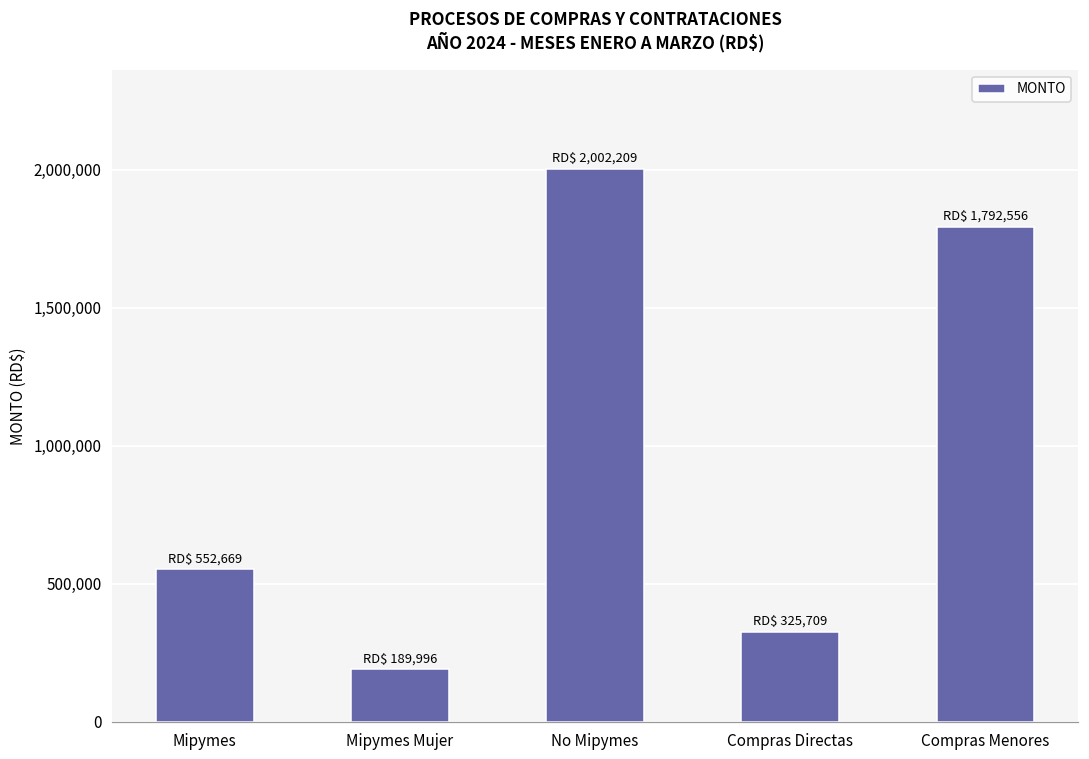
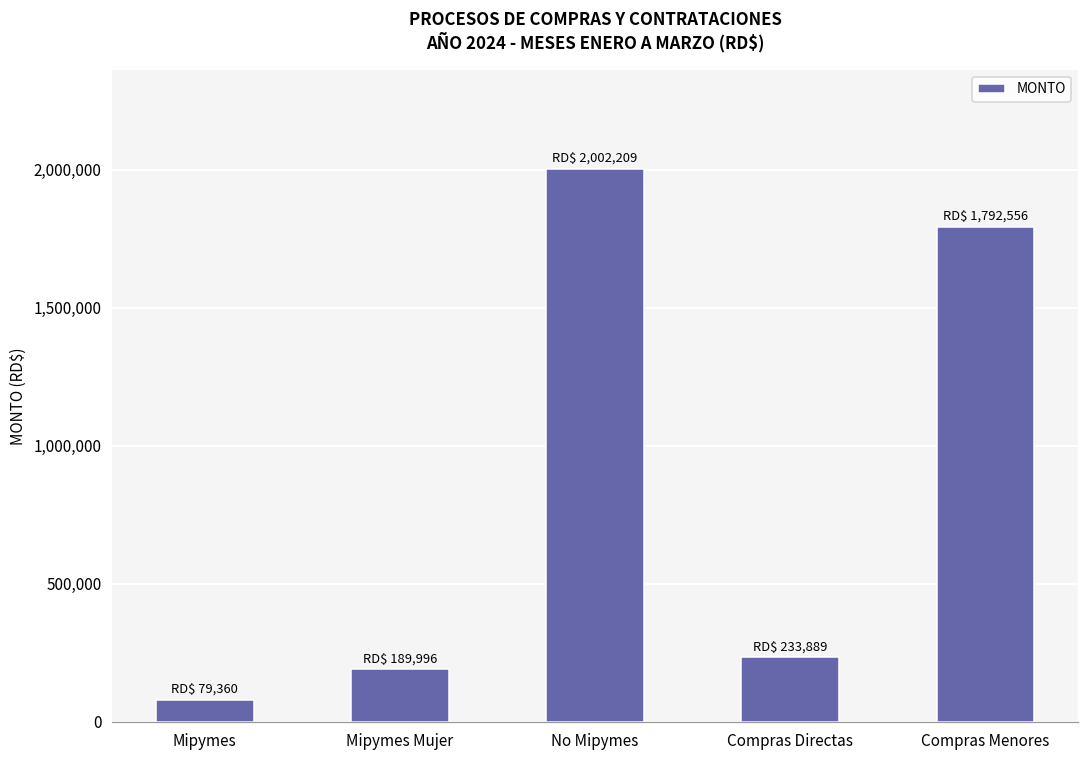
Mipymes: 552,669 -> 79,360
Compras Directas: 325,709 -> 233,889
